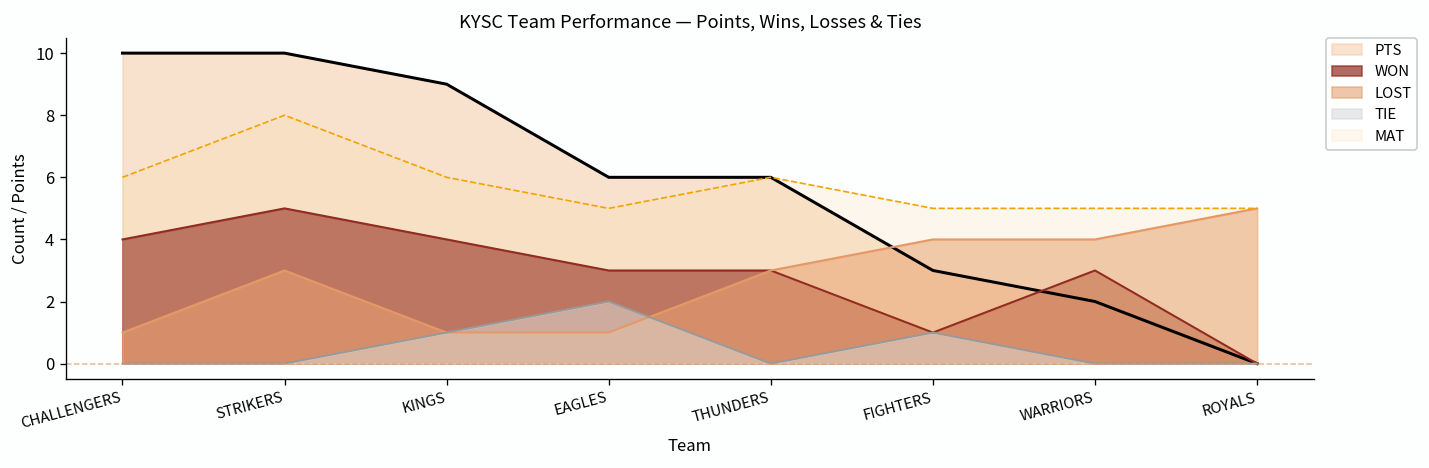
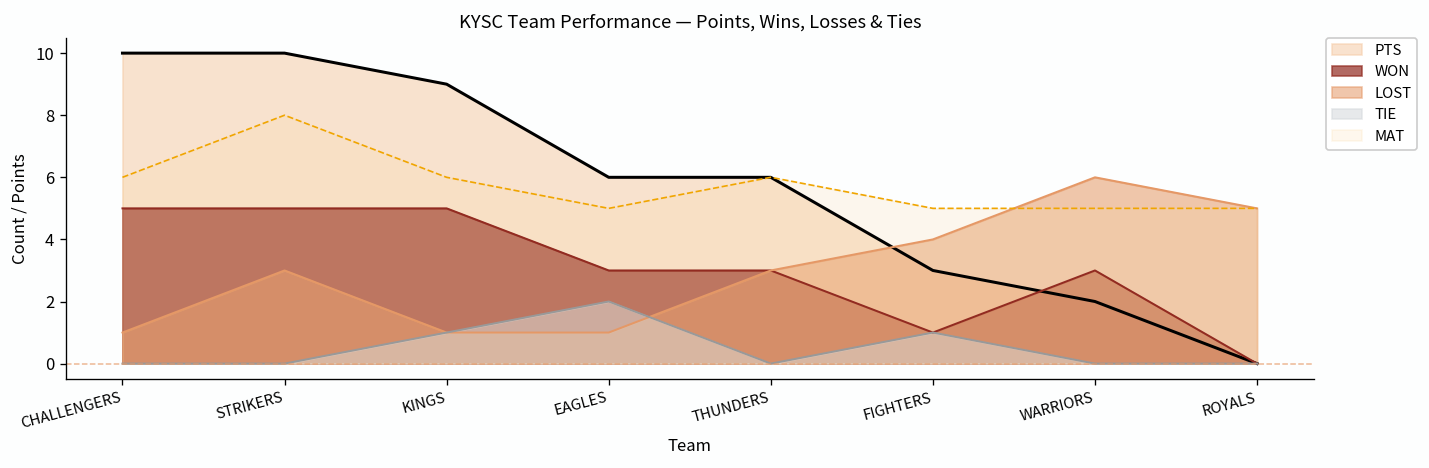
WON, CHALLENGERS: 4 -> 5
WON, KINGS: 4 -> 5
LOST, WARRIORS: 4 -> 6
